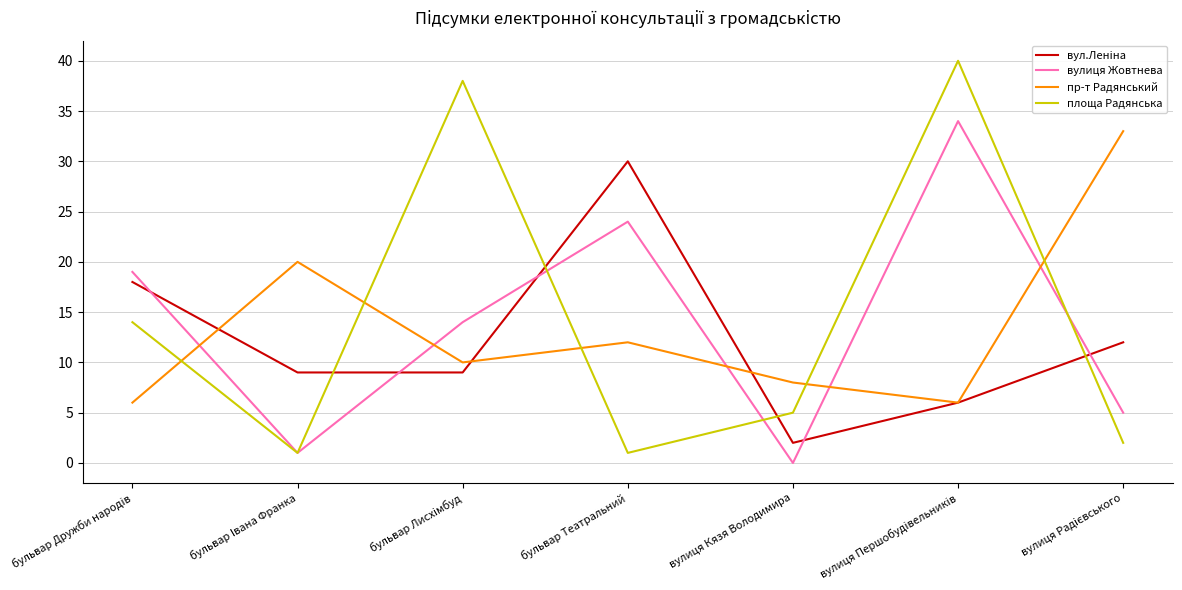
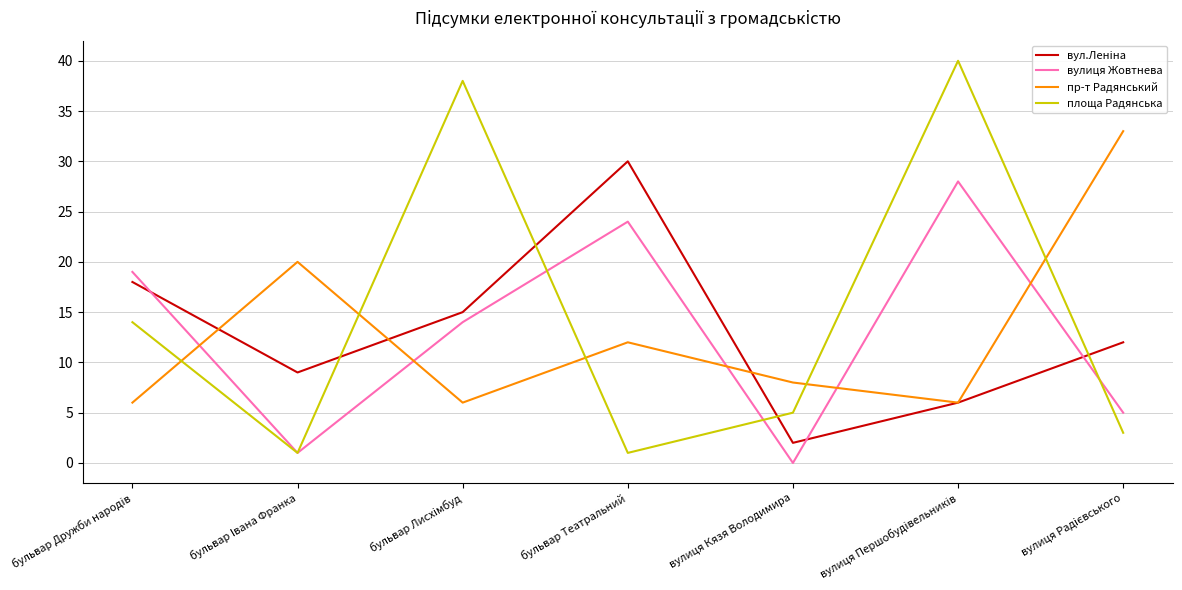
вул.Леніна, бульвар Лисхімбуд: 9 -> 15
пр-т Радянський, бульвар Лисхімбуд: 10 -> 6
вулиця Жовтнева, вулиця Першобудівельників: 34 -> 28
площа Радянська, вулиця Радієвського: 2 -> 3
